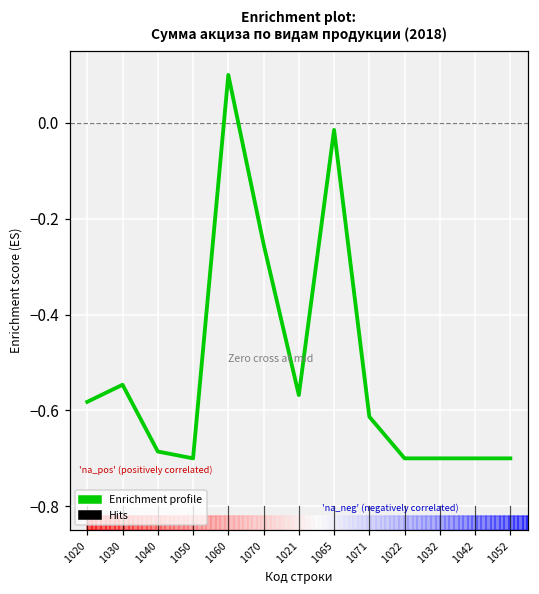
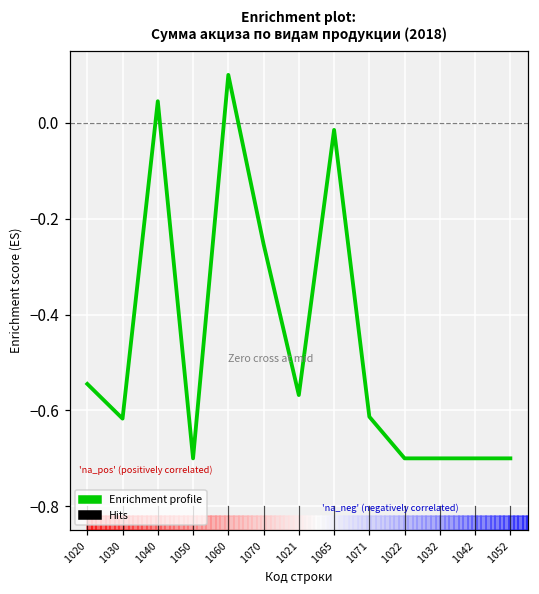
1020: -0.58 -> -0.54
1030: -0.55 -> -0.62
1040: -0.69 -> 0.05
